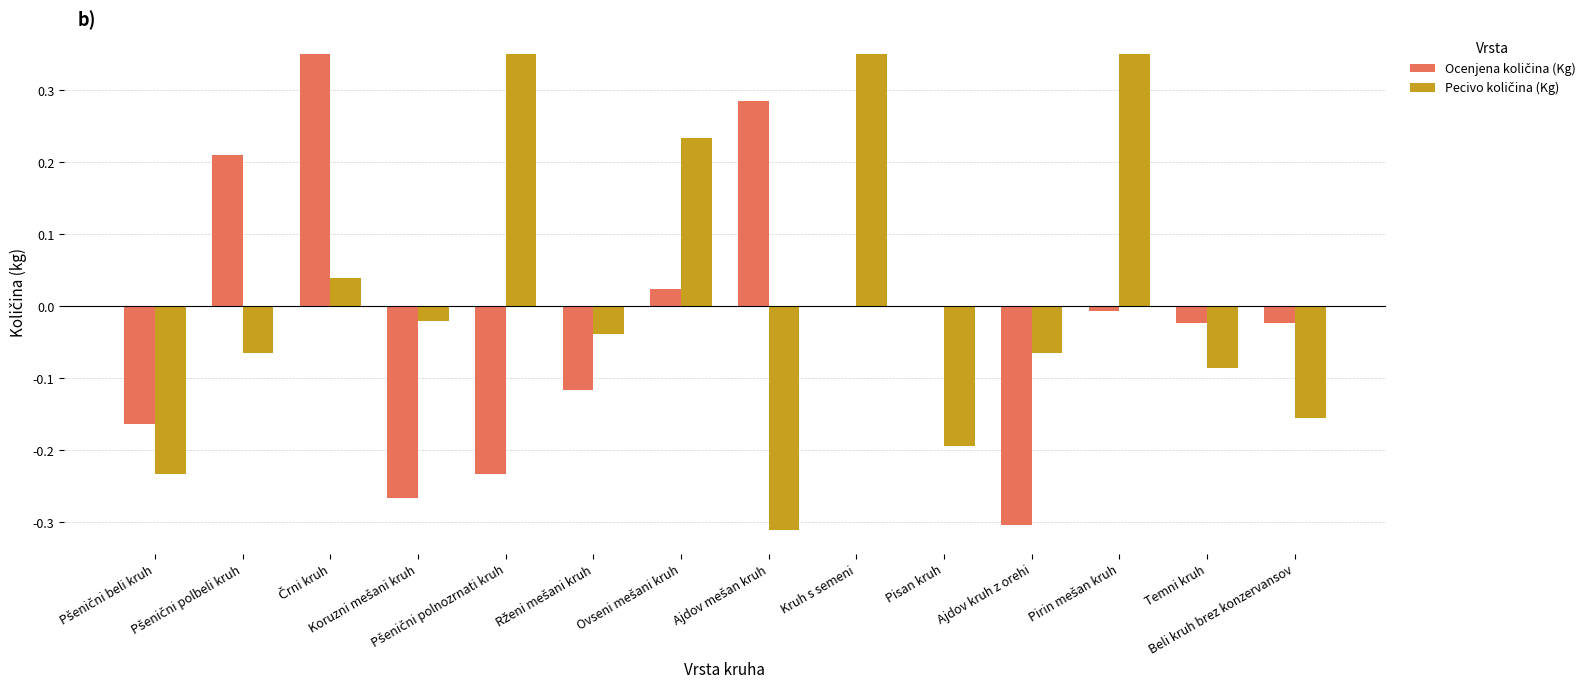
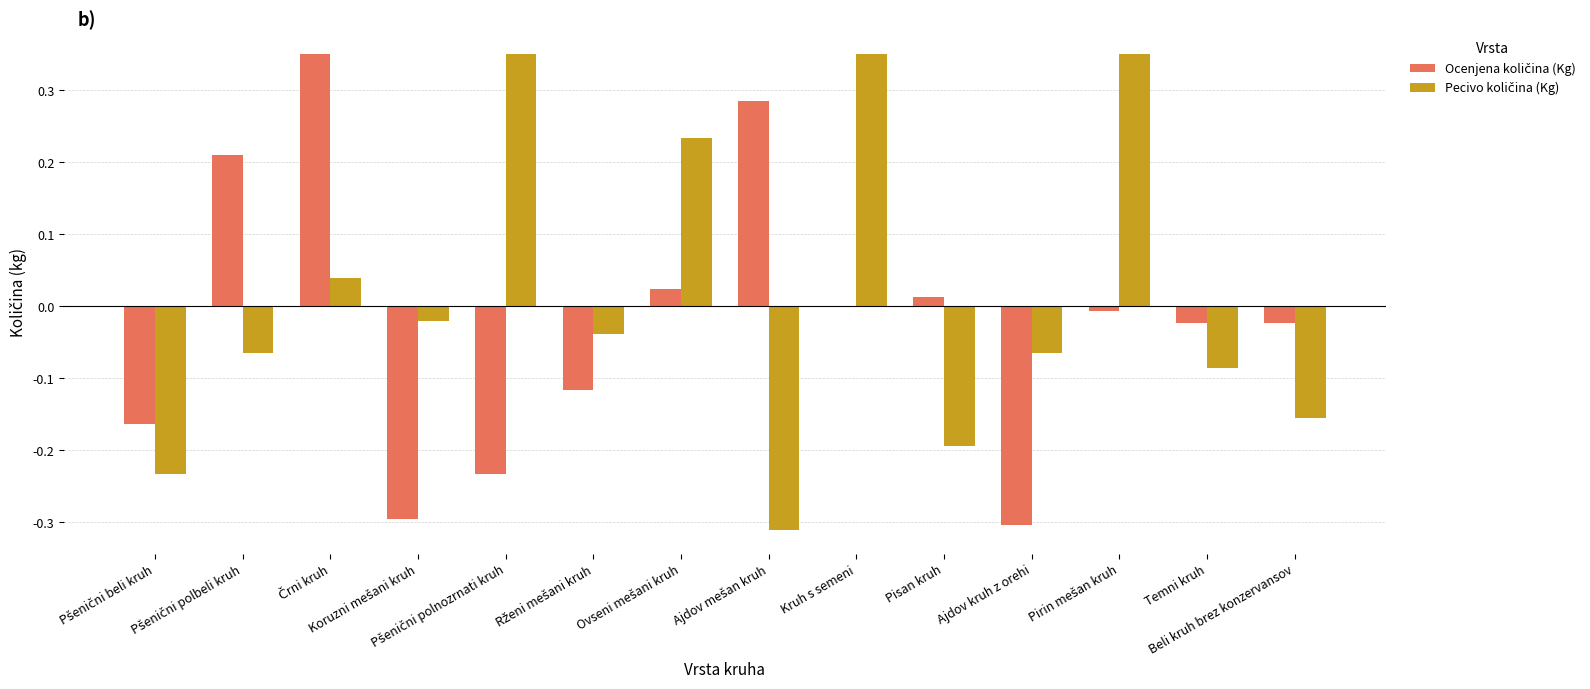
Ocenjena količina (Kg), Koruzni mešani kruh: -0.27 -> -0.30
Ocenjena količina (Kg), Pisan kruh: 0.00 -> 0.01
